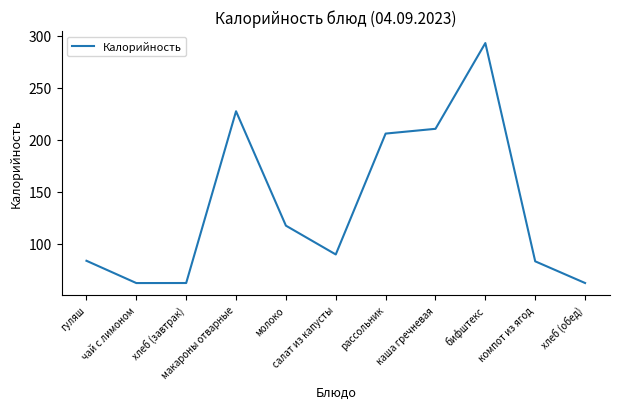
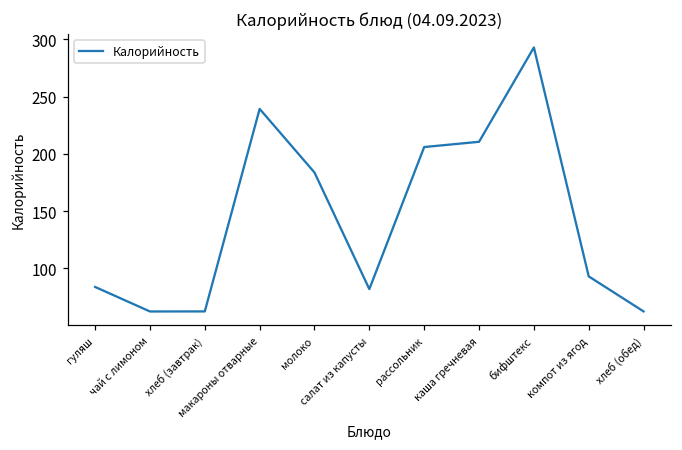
макароны отварные: 227 -> 239
молоко: 118 -> 184
салат из капусты: 90 -> 82
компот из ягод: 83 -> 93
